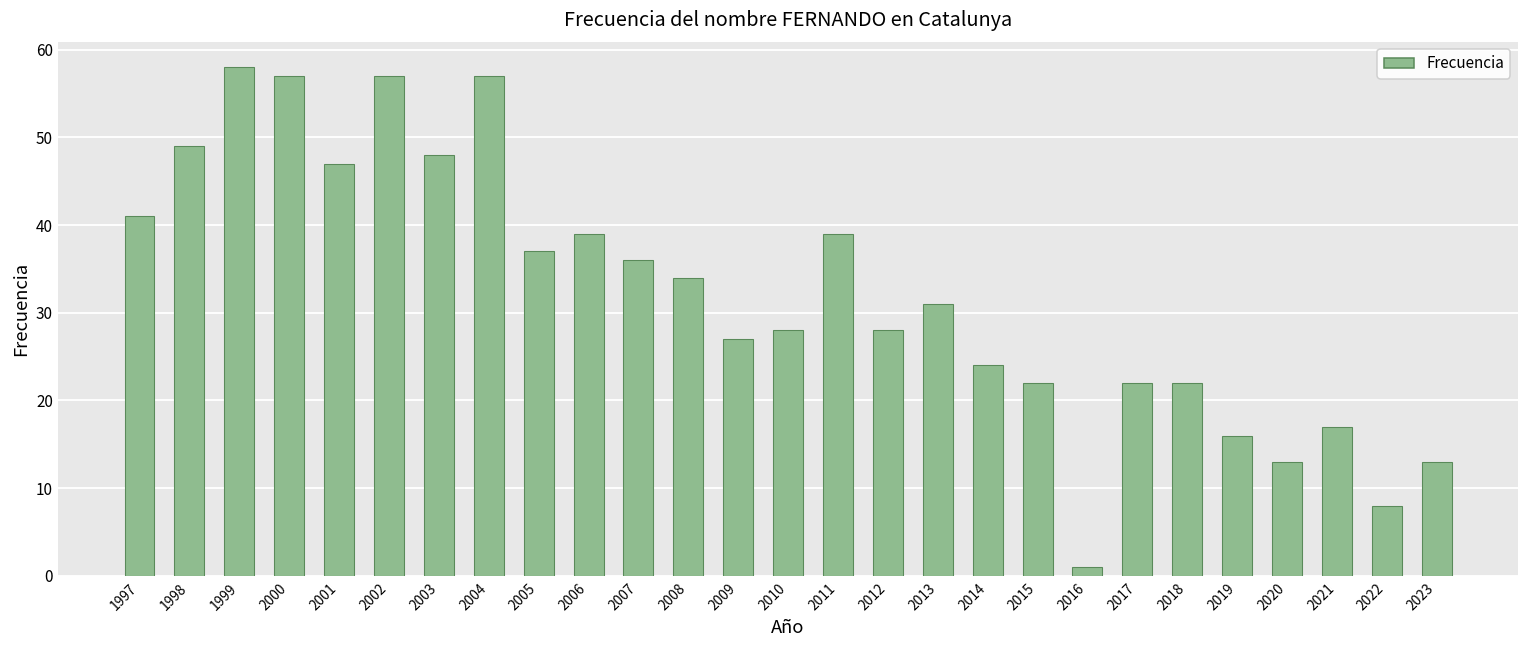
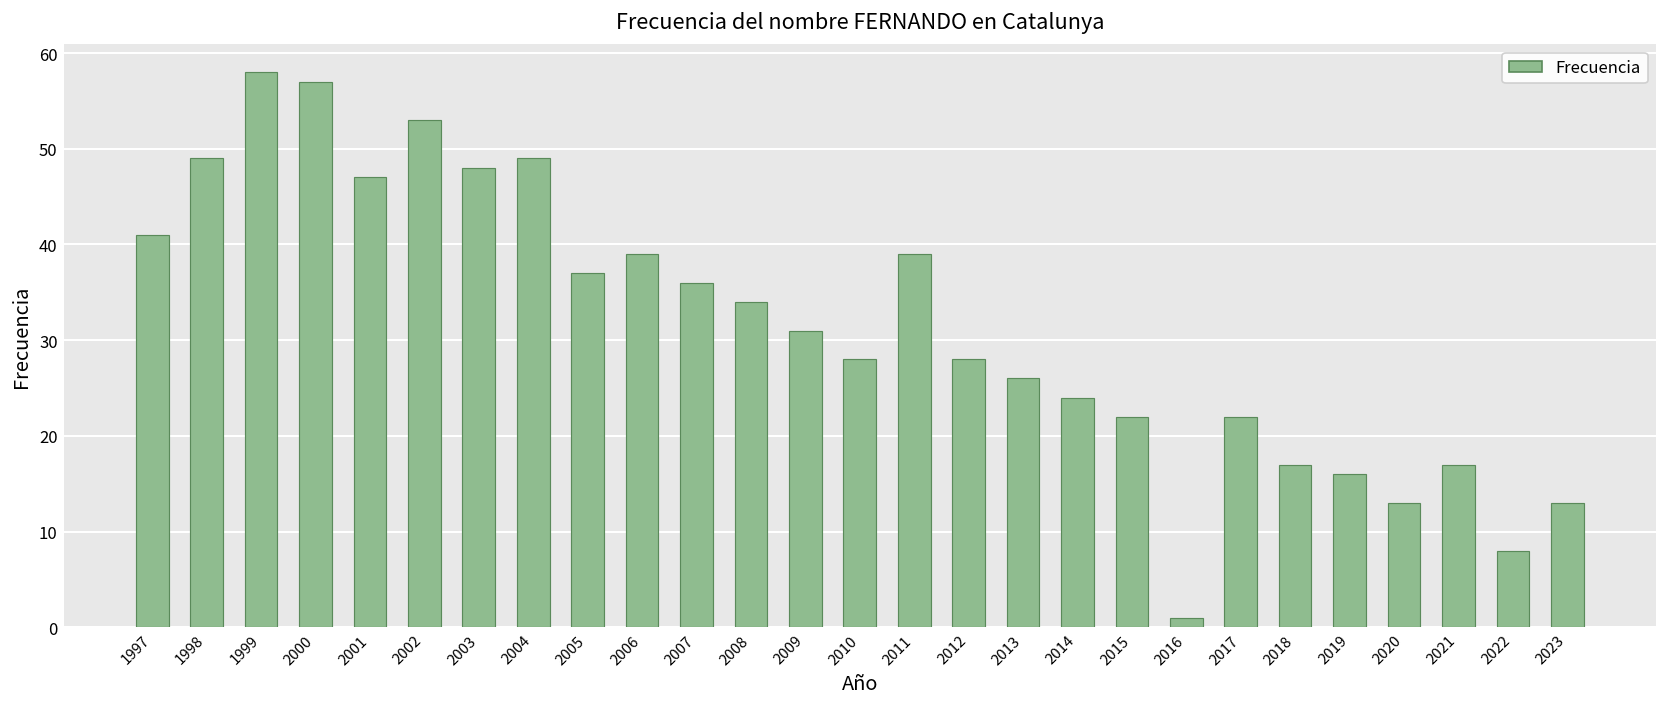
2002: 57 -> 53
2004: 57 -> 49
2009: 27 -> 31
2013: 31 -> 26
2018: 22 -> 17
